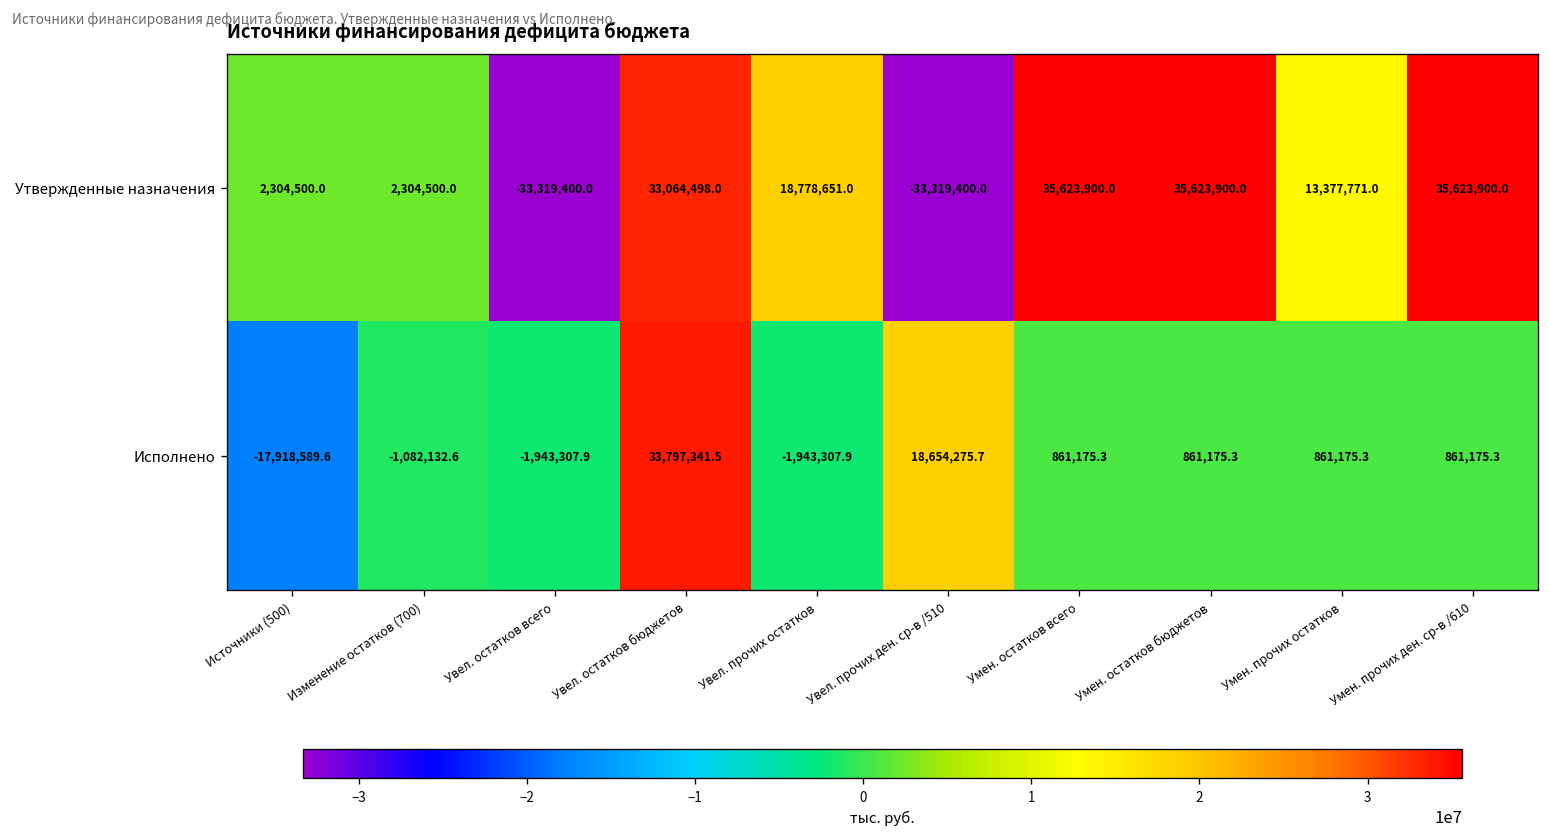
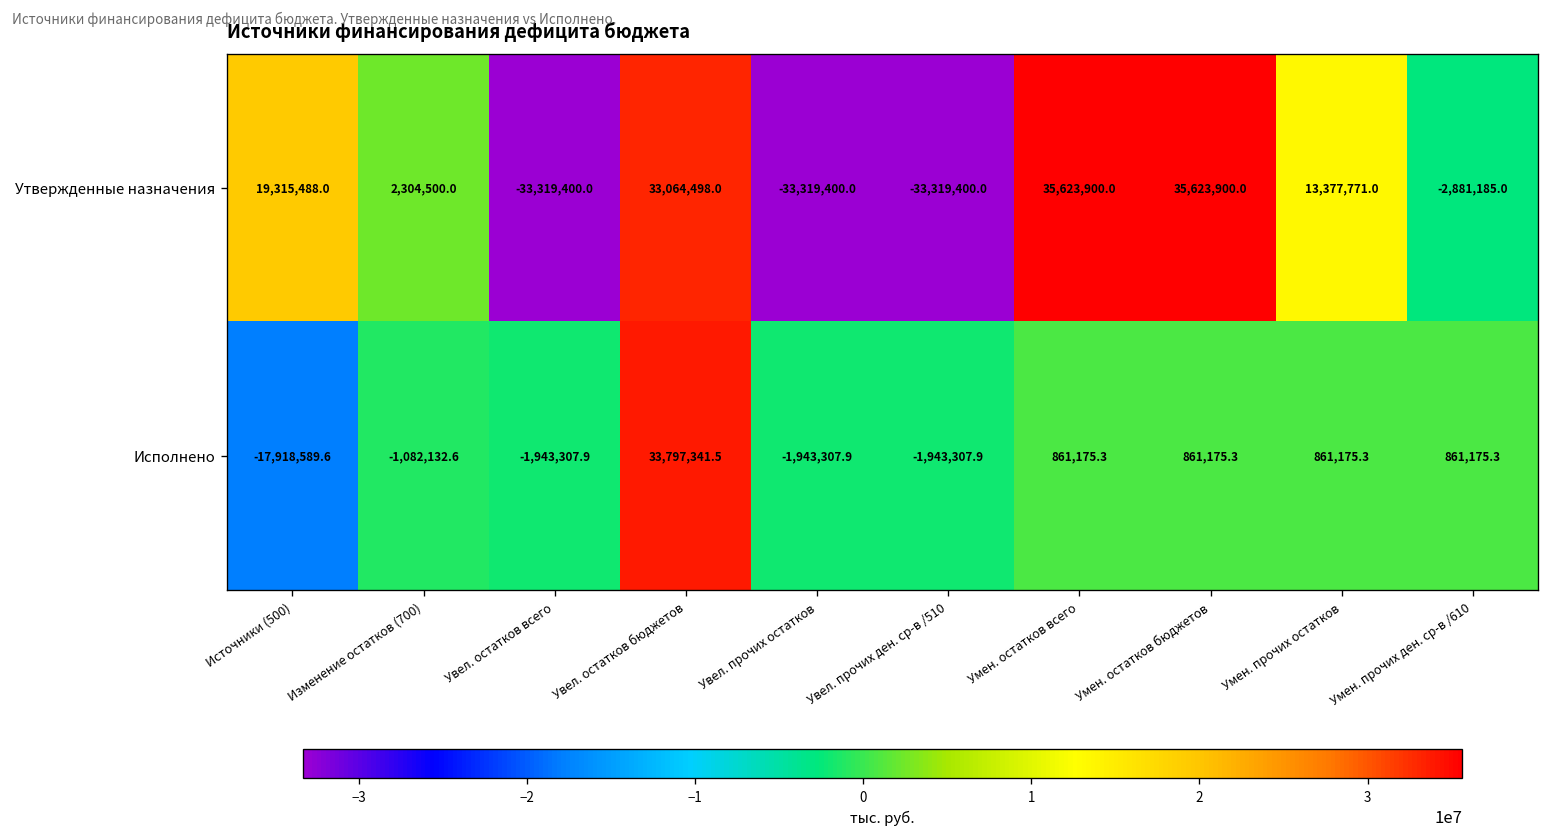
Утвержденные назначения, Источники (500): 2,304,500.0 -> 19,315,488.0
Утвержденные назначения, Увел. прочих остатков: 18,778,651.0 -> -33,319,400.0
Утвержденные назначения, Умен. прочих ден. ср-в /610: 35,623,900.0 -> -2,881,185.0
Исполнено, Увел. прочих ден. ср-в /510: 18,654,275.7 -> -1,943,307.9
